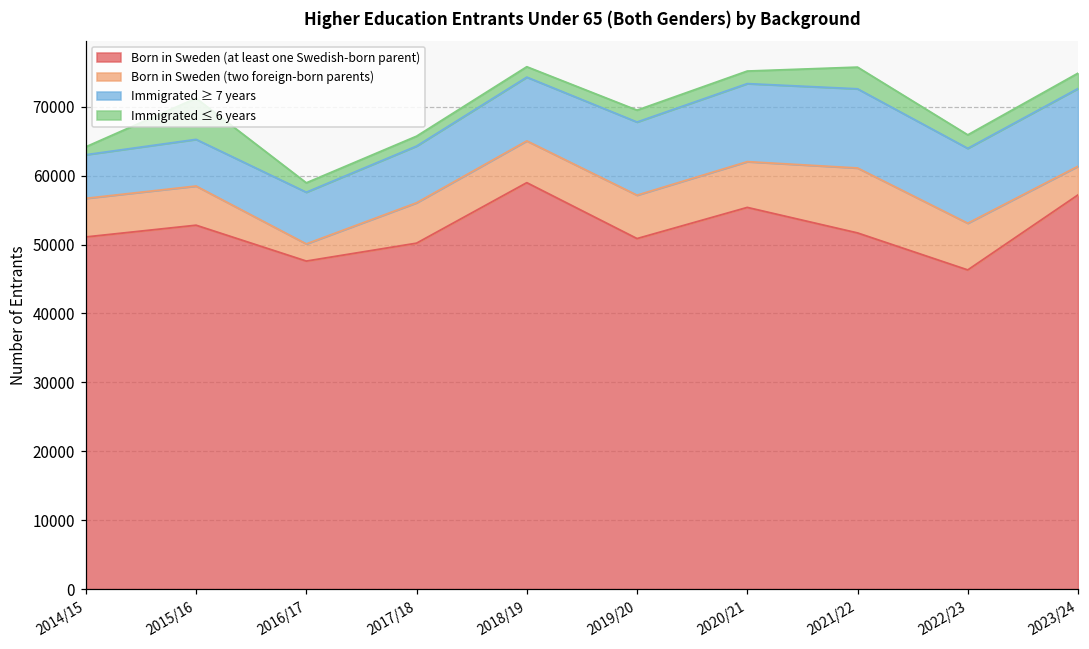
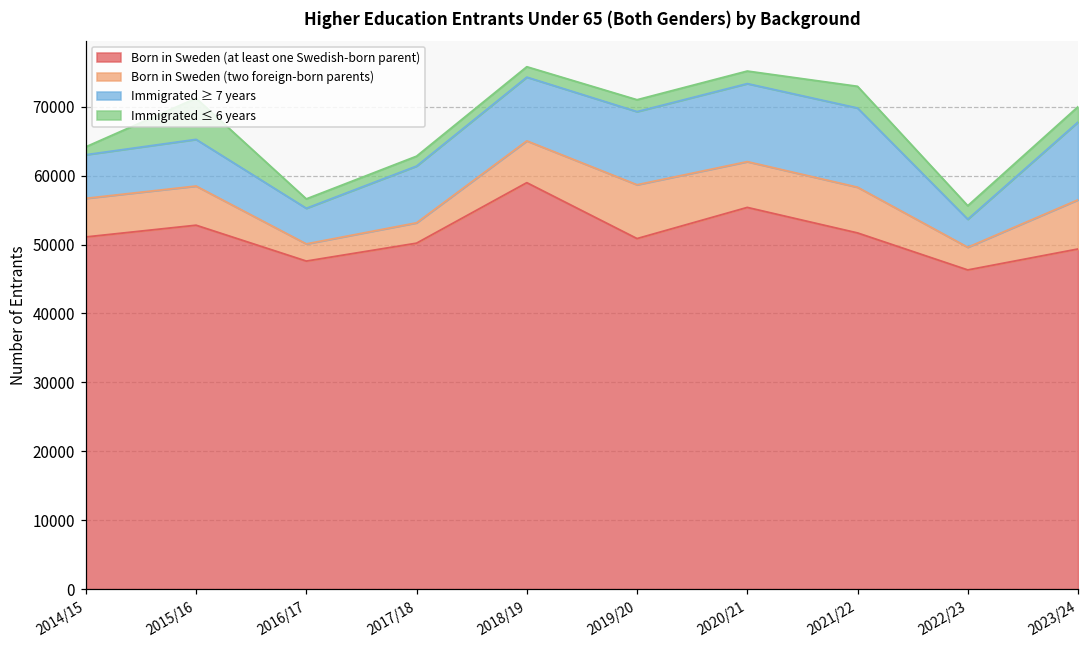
Immigrated ≥ 7 years, 2016/17: 7000 -> 5000
Born in Sweden (two foreign-born parents), 2017/18: 6000 -> 3000
Born in Sweden (two foreign-born parents), 2019/20: 6000 -> 8000
Born in Sweden (two foreign-born parents), 2021/22: 9000 -> 7000
Born in Sweden (two foreign-born parents), 2022/23: 7000 -> 3000
Immigrated ≥ 7 years, 2022/23: 11000 -> 4000
Born in Sweden (at least one Swedish-born parent), 2023/24: 57000 -> 49000
Born in Sweden (two foreign-born parents), 2023/24: 4000 -> 7000
